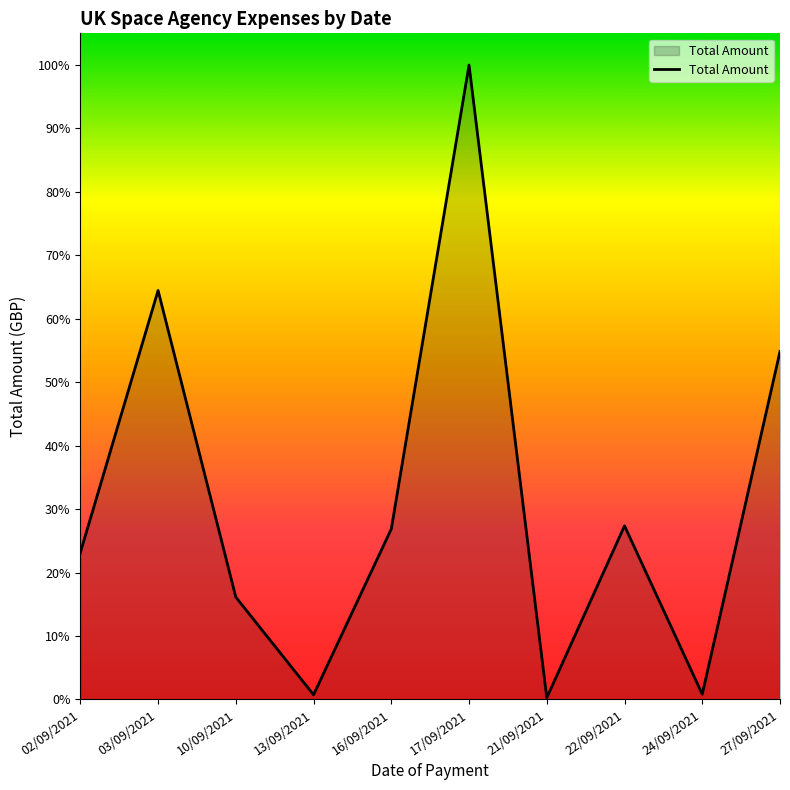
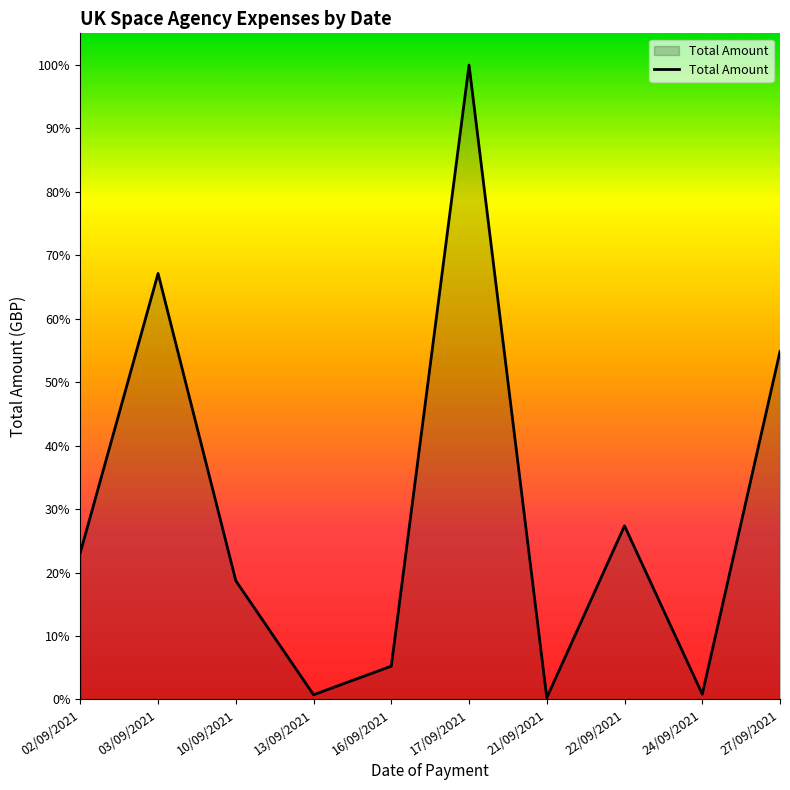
03/09/2021: 64% -> 67%
10/09/2021: 16% -> 19%
16/09/2021: 27% -> 5%
